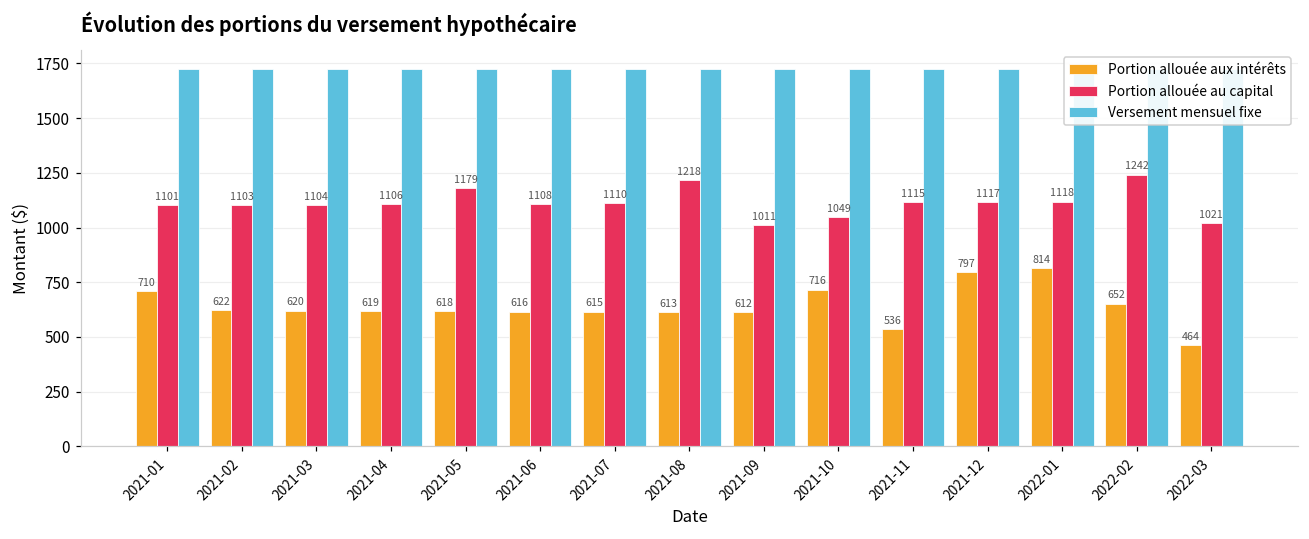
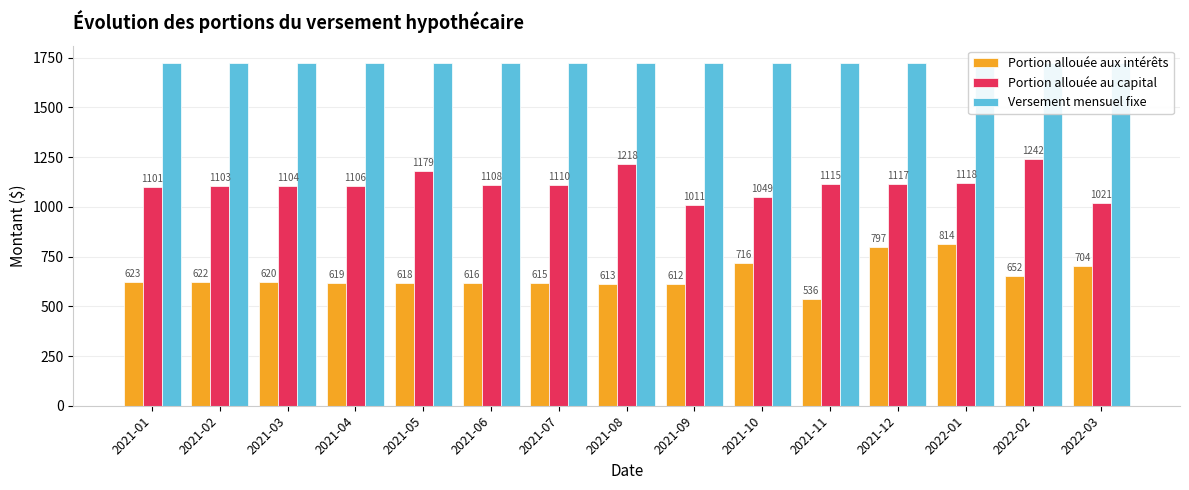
Portion allouée aux intérêts, 2021-01: 710 -> 623
Portion allouée aux intérêts, 2022-03: 464 -> 704
